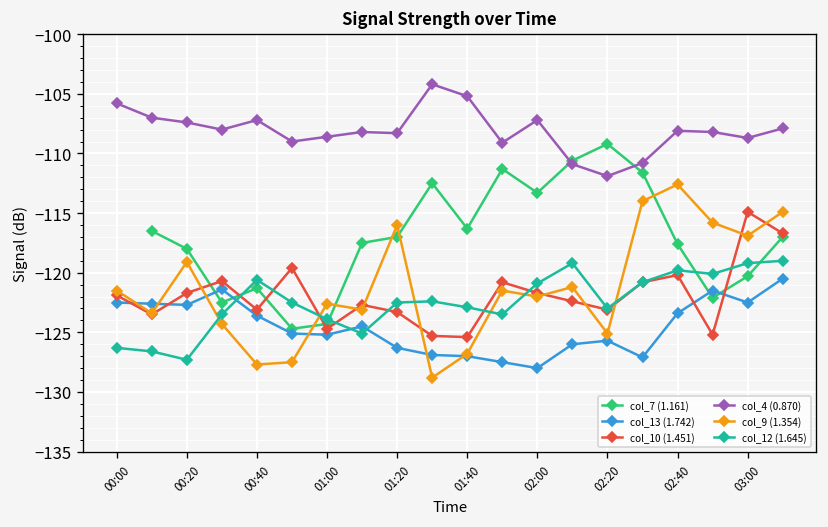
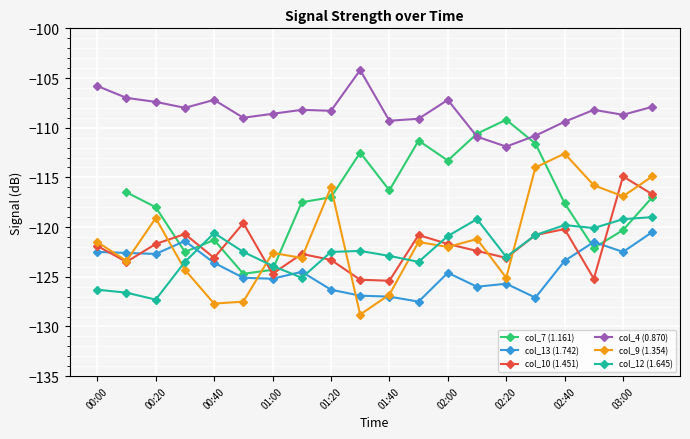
col_4 (0.870), 01:40: -105 -> -109
col_13 (1.742), 02:00: -128 -> -125
col_4 (0.870), 02:40: -108 -> -109
